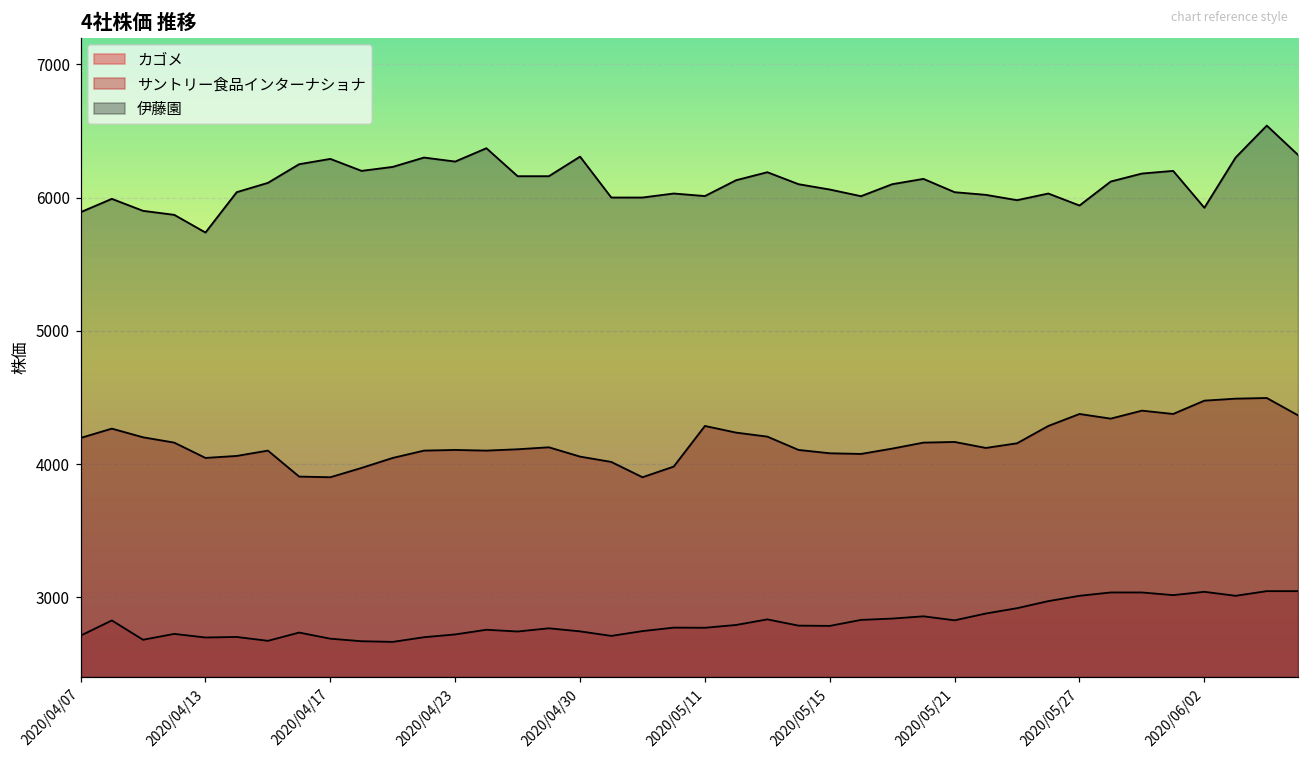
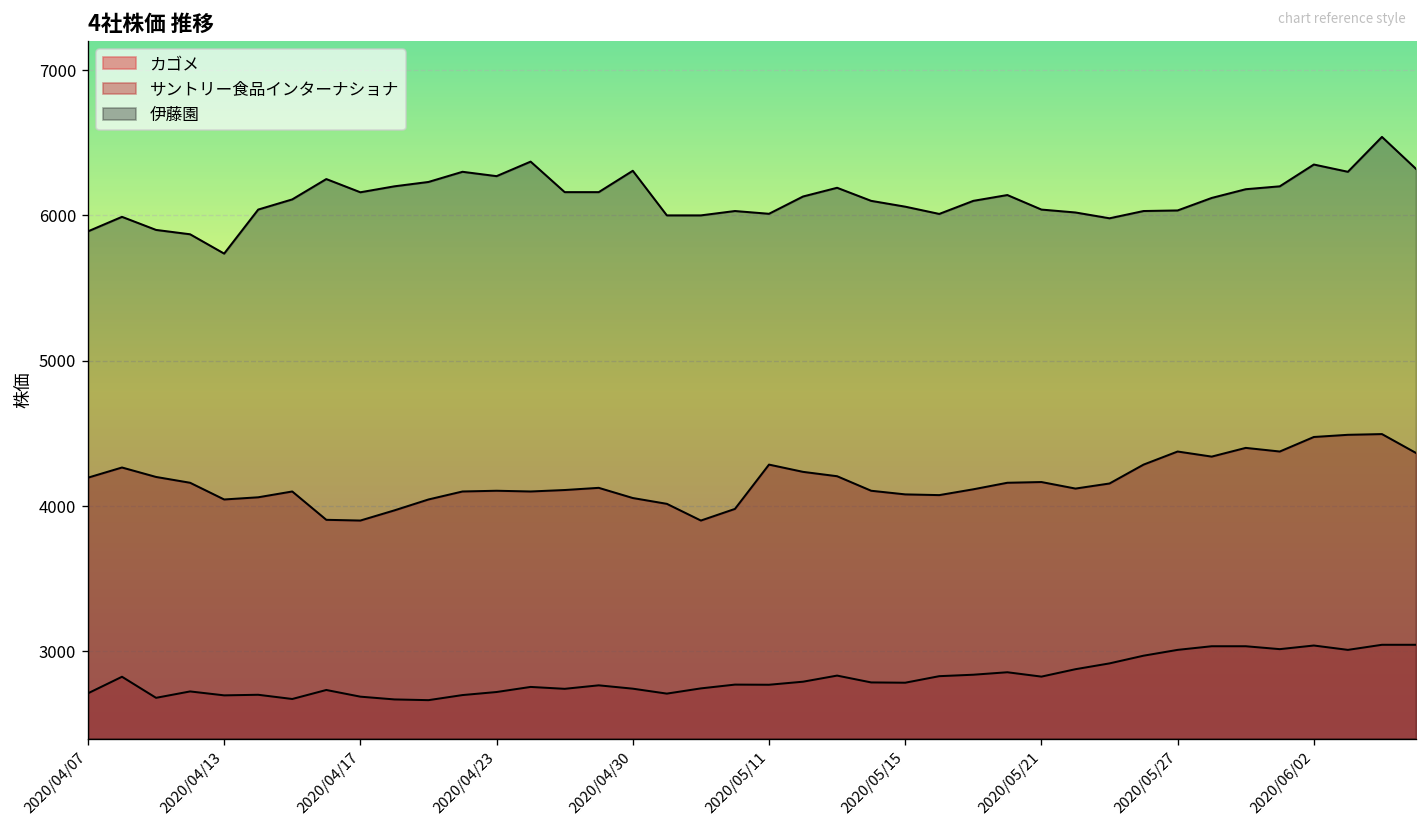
伊藤園, 2020/04/17: 6290 -> 6160
伊藤園, 2020/05/27: 5940 -> 6030
伊藤園, 2020/06/02: 5920 -> 6350
